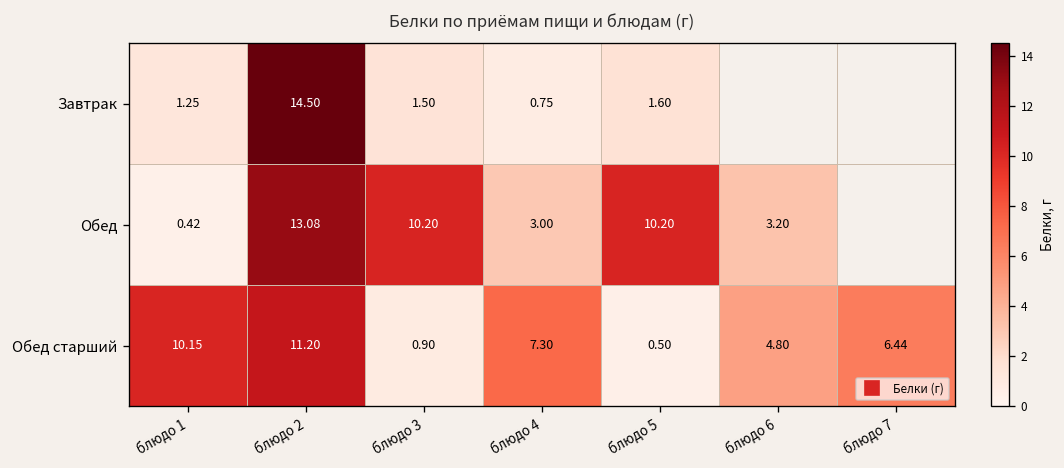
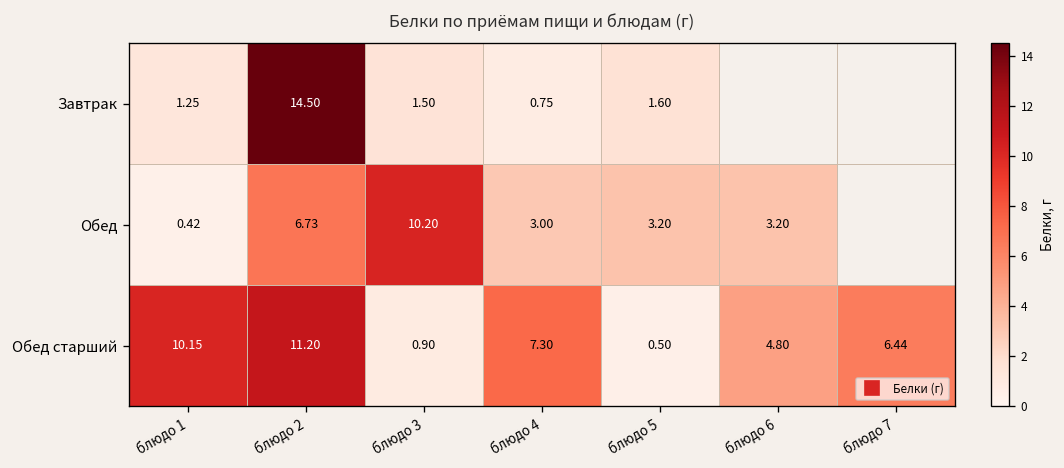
Обед, блюдо 2: 13.08 -> 6.73
Обед, блюдо 5: 10.20 -> 3.20
